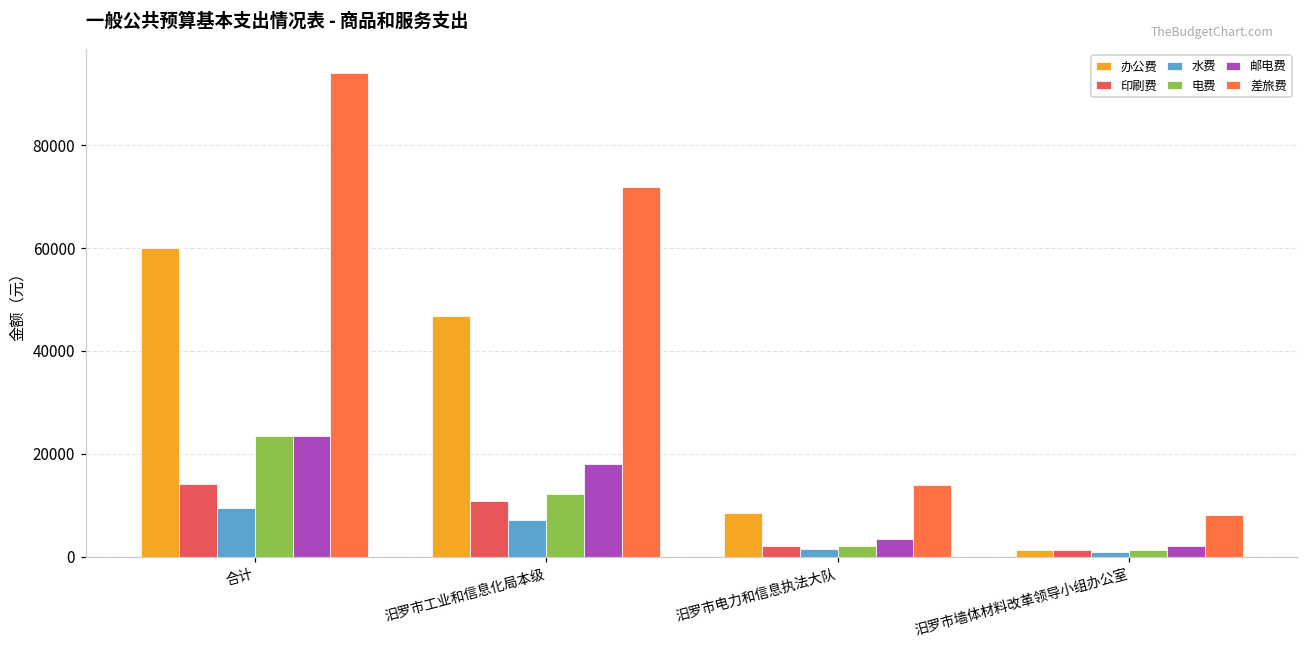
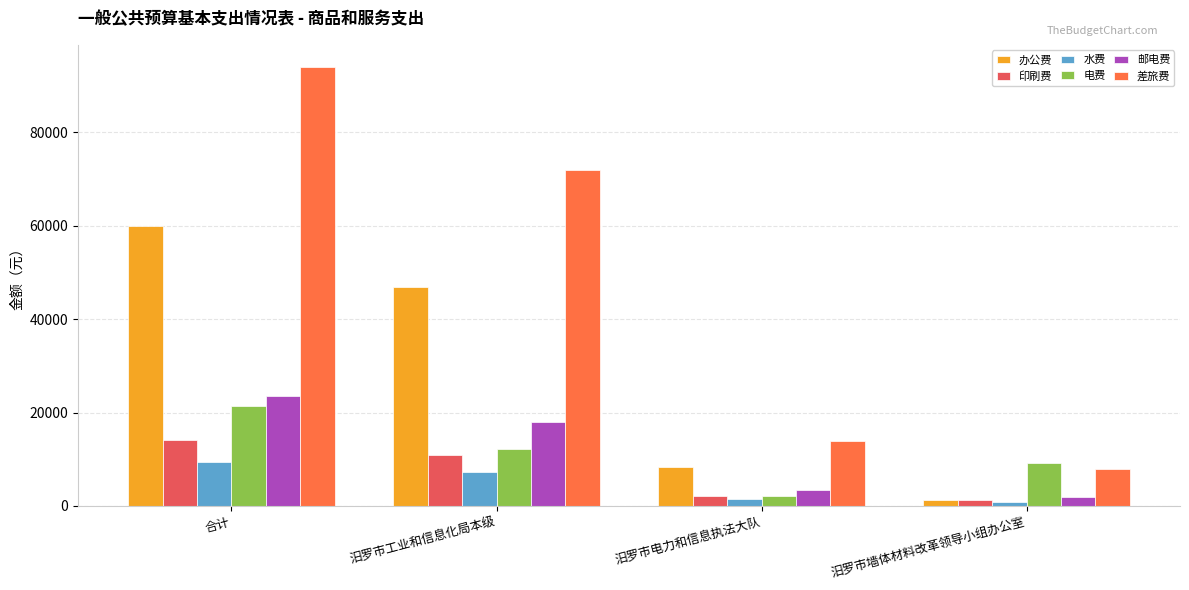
电费, 合计: 24000 -> 21000
电费, 汨罗市墙体材料改革领导小组办公室: 1000 -> 9000
